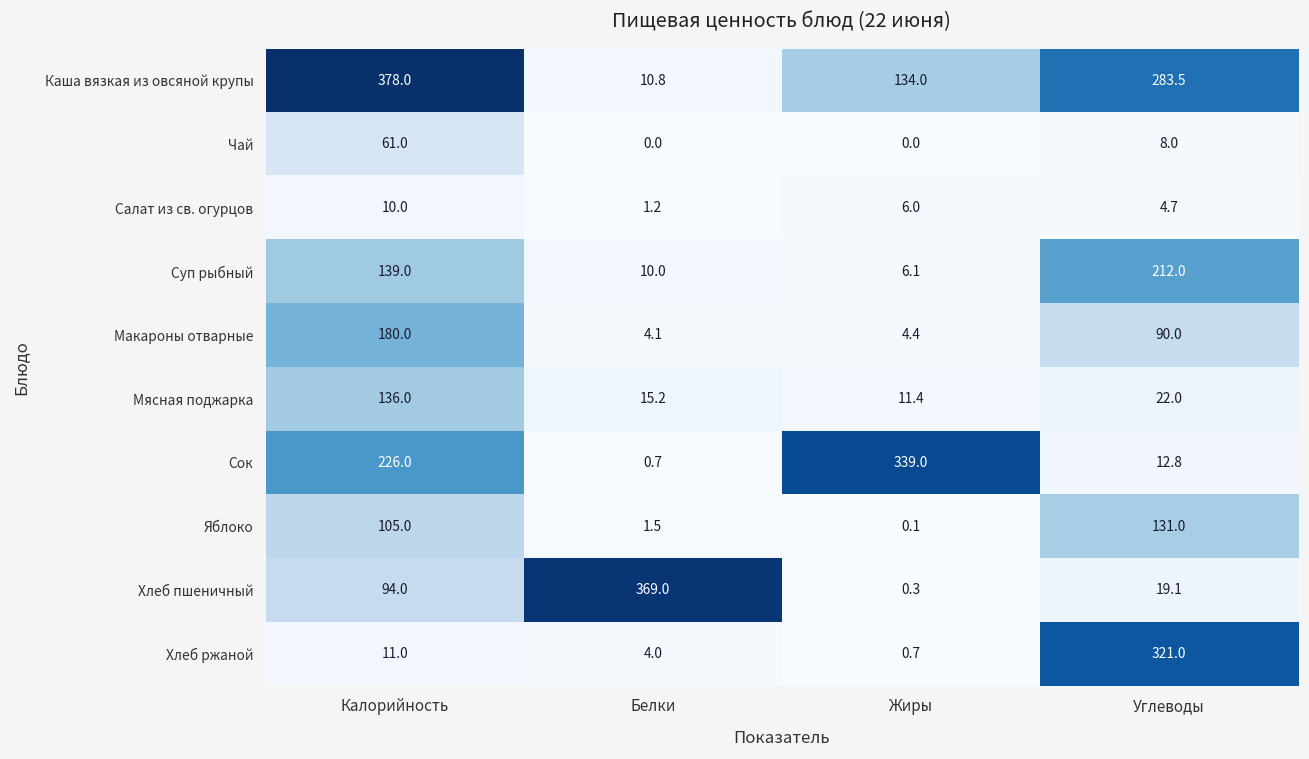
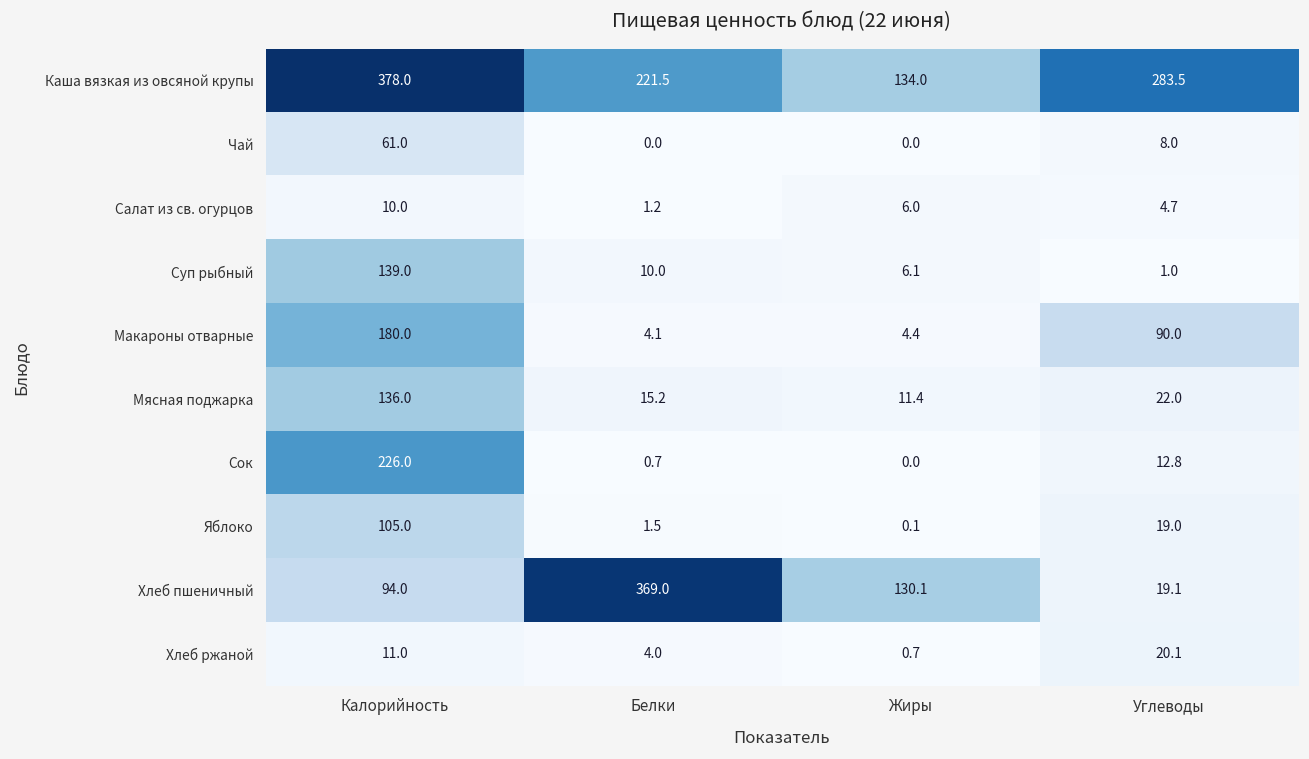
Каша вязкая из овсяной крупы, Белки: 10.8 -> 221.5
Суп рыбный, Углеводы: 212.0 -> 1.0
Сок, Жиры: 339.0 -> 0.0
Яблоко, Углеводы: 131.0 -> 19.0
Хлеб пшеничный, Жиры: 0.3 -> 130.1
Хлеб ржаной, Углеводы: 321.0 -> 20.1
